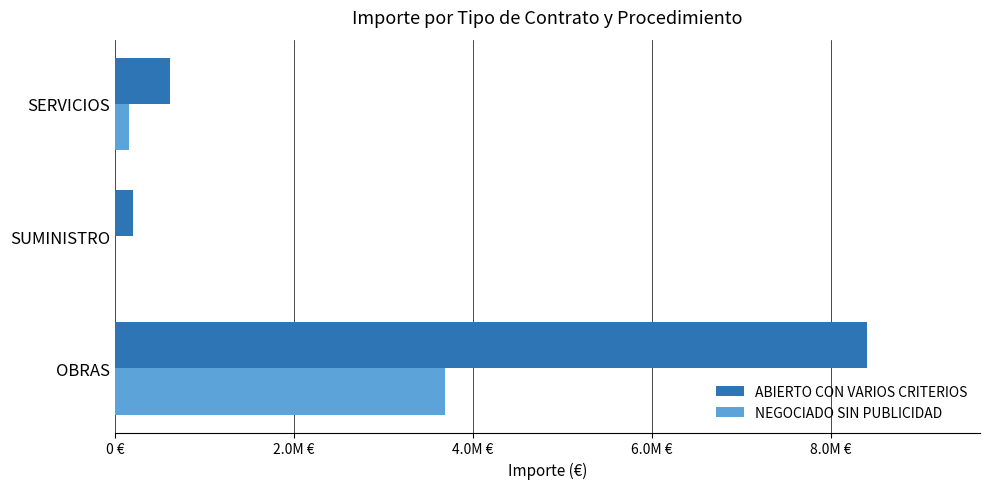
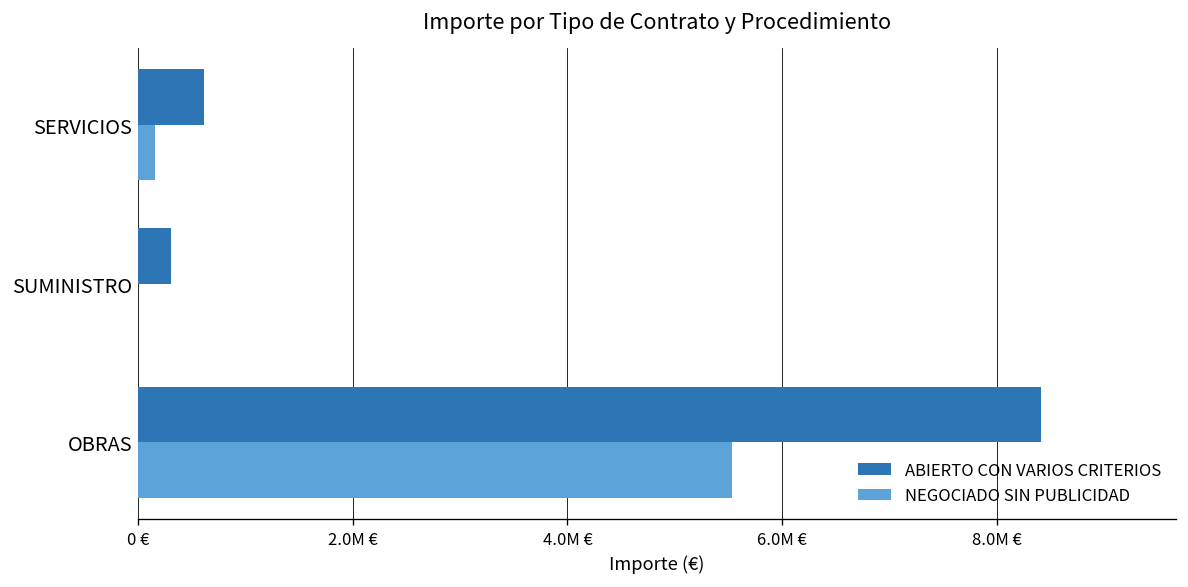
ABIERTO CON VARIOS CRITERIOS, SUMINISTRO: 0.2M € -> 0.3M €
NEGOCIADO SIN PUBLICIDAD, OBRAS: 3.7M € -> 5.5M €
